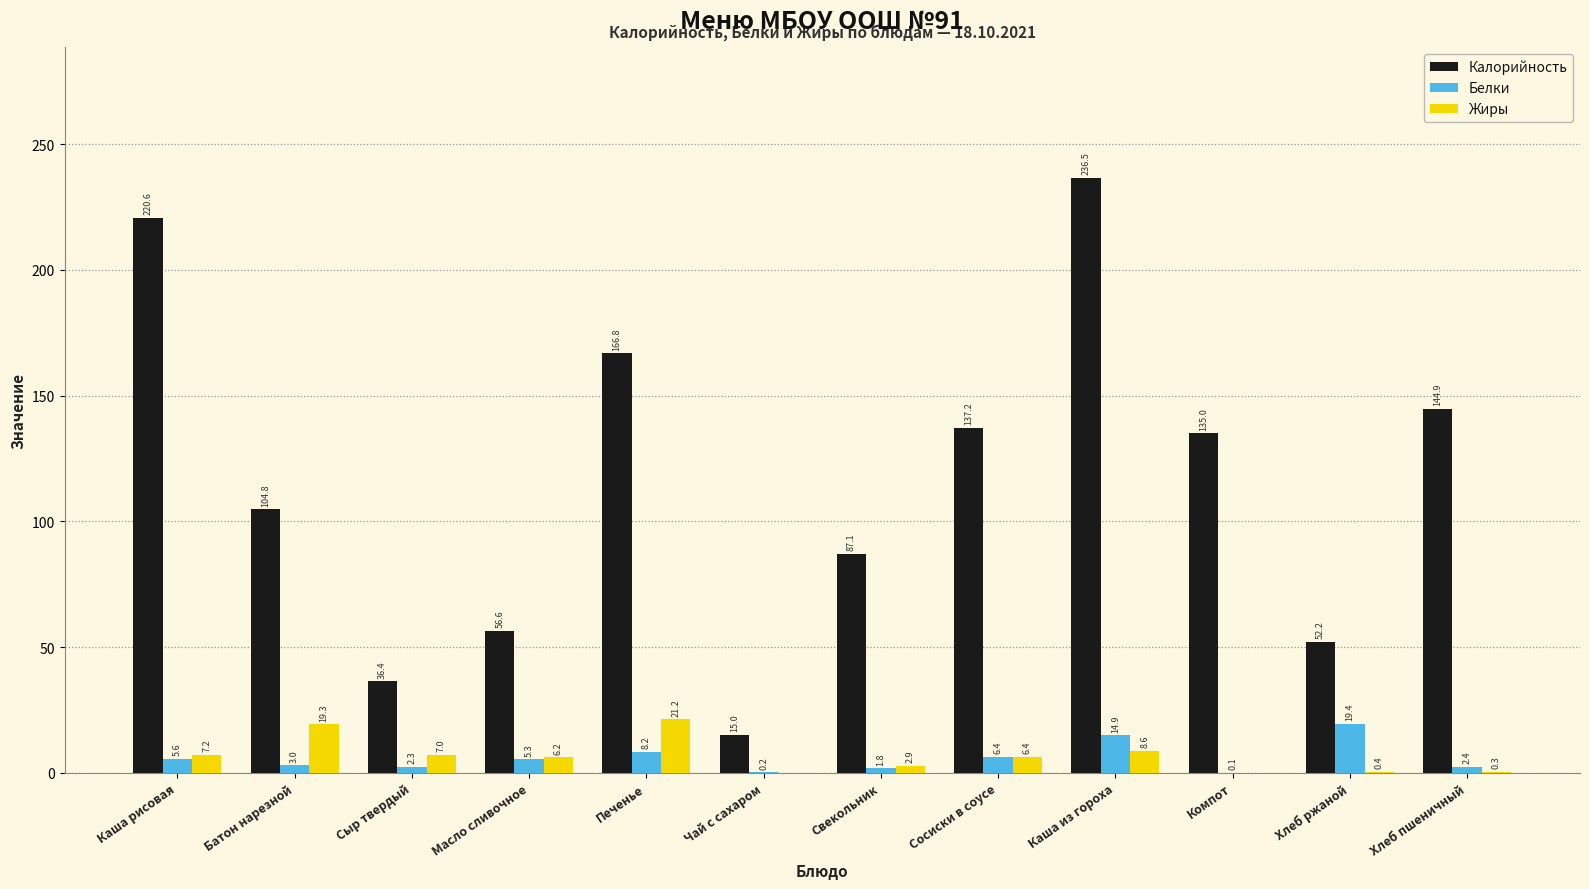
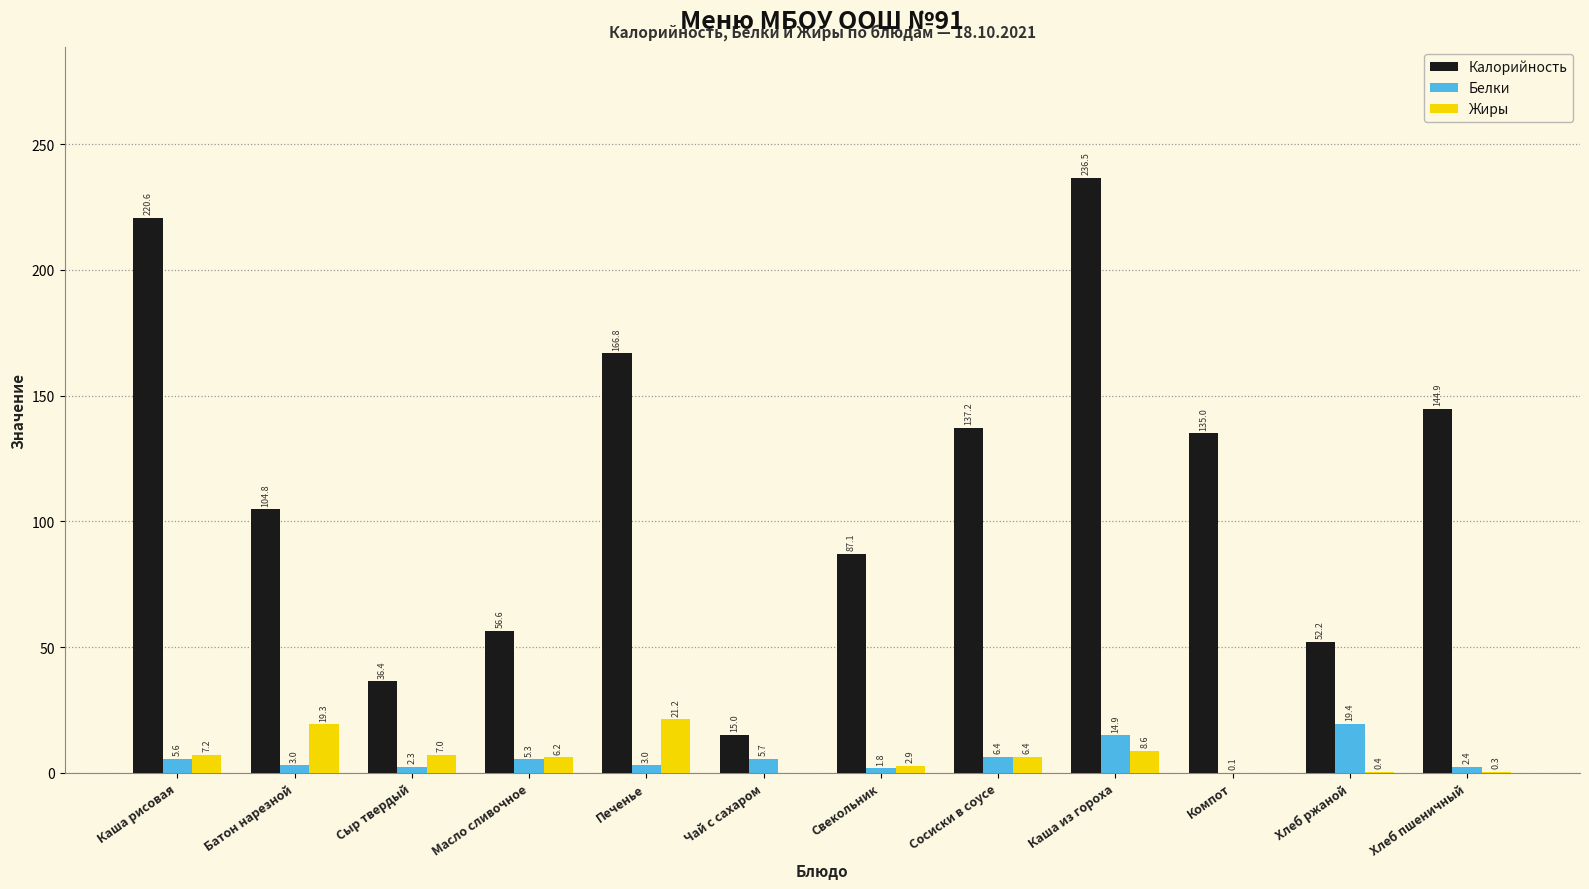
Белки, Печенье: 8.2 -> 3.0
Белки, Чай с сахаром: 0.2 -> 5.7
